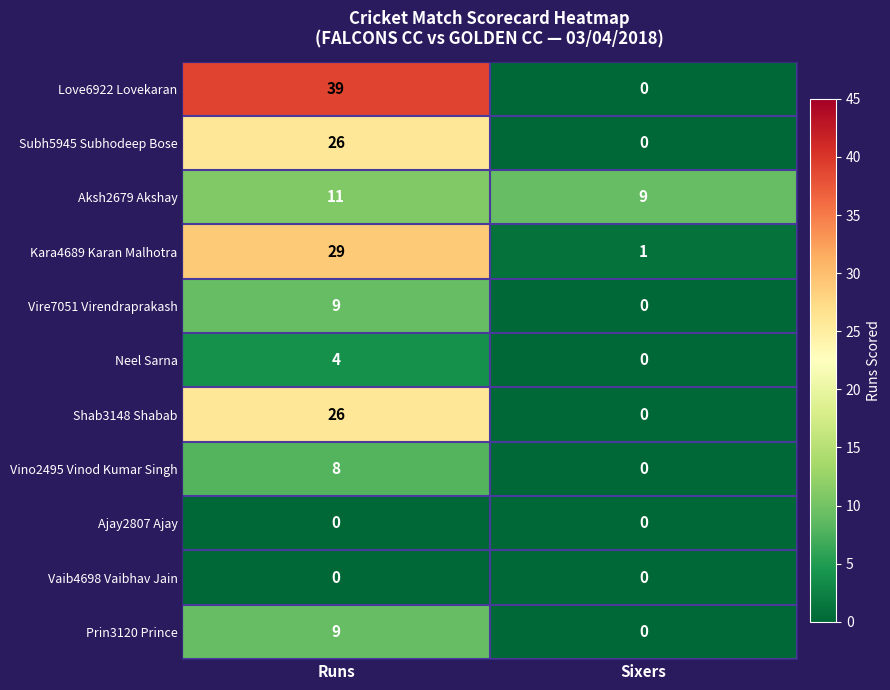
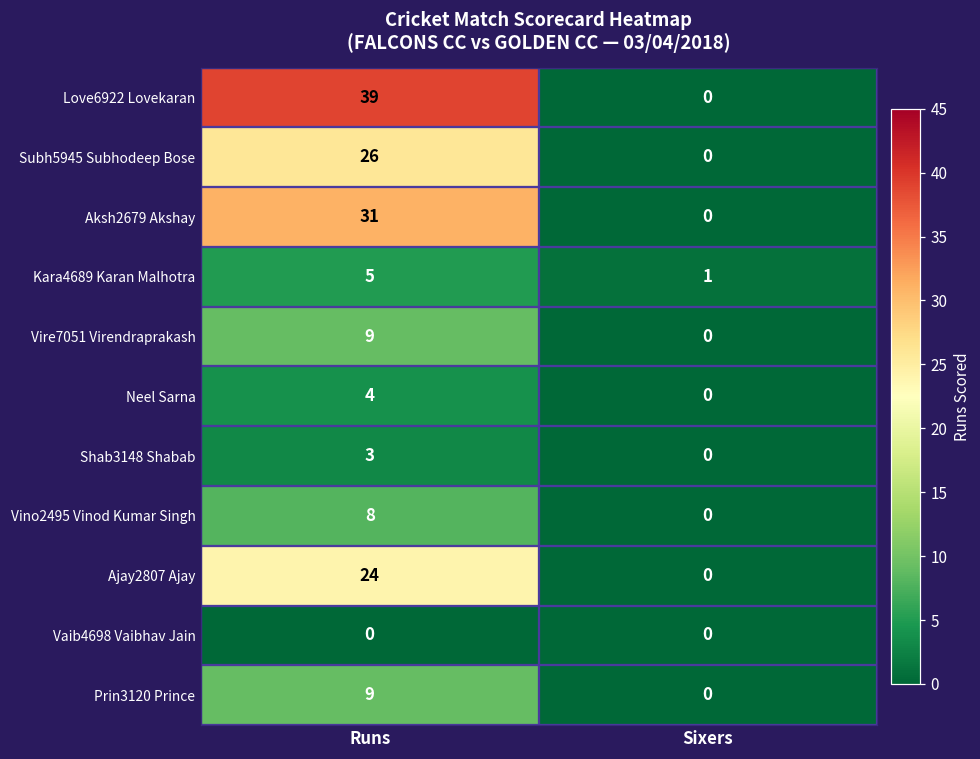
Aksh2679 Akshay, Runs: 11 -> 31
Aksh2679 Akshay, Sixers: 9 -> 0
Kara4689 Karan Malhotra, Runs: 29 -> 5
Shab3148 Shabab, Runs: 26 -> 3
Ajay2807 Ajay, Runs: 0 -> 24
